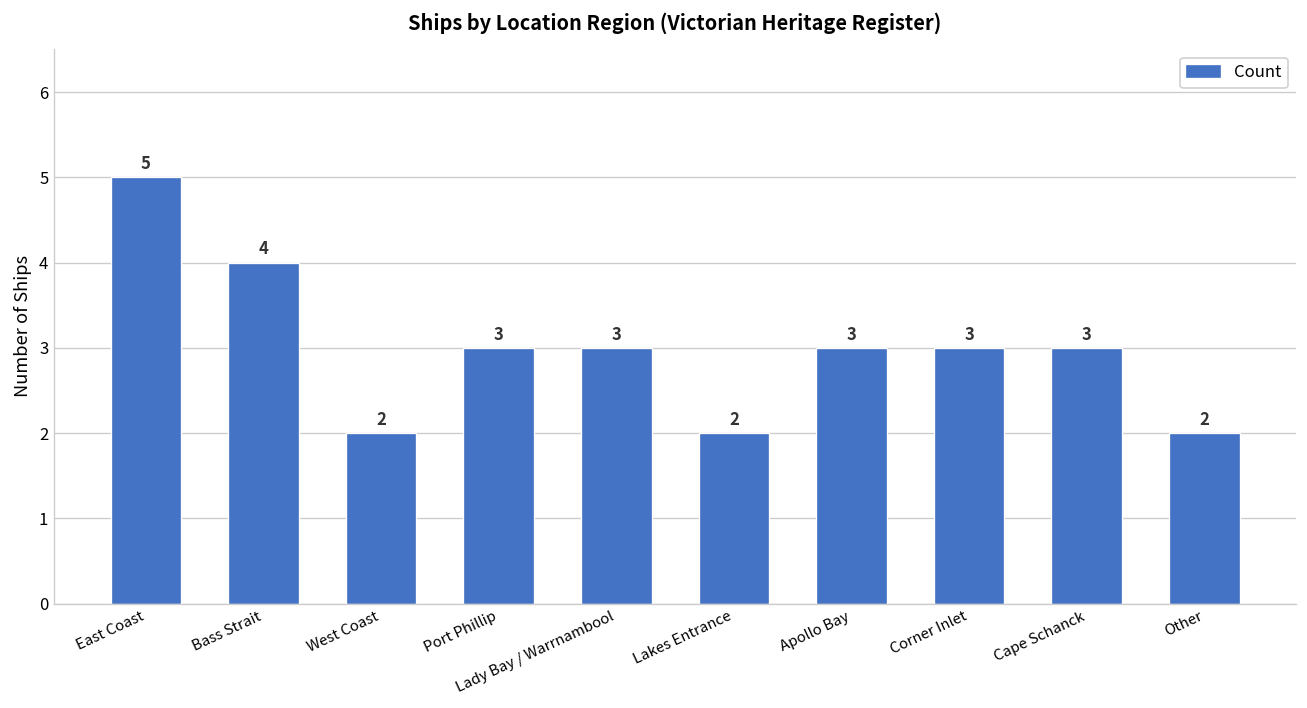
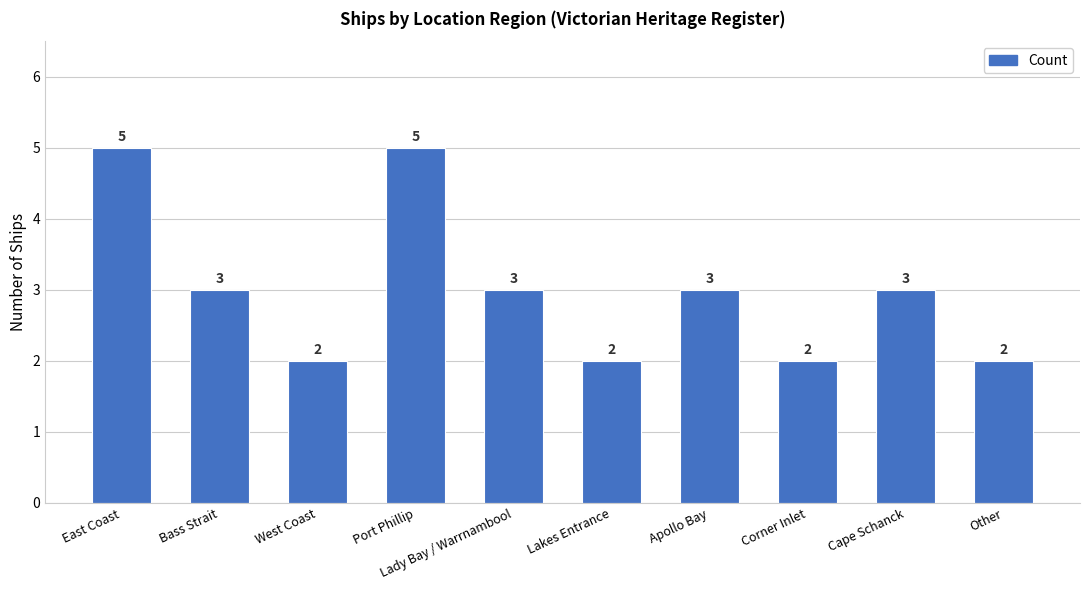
Bass Strait: 4 -> 3
Port Phillip: 3 -> 5
Corner Inlet: 3 -> 2
